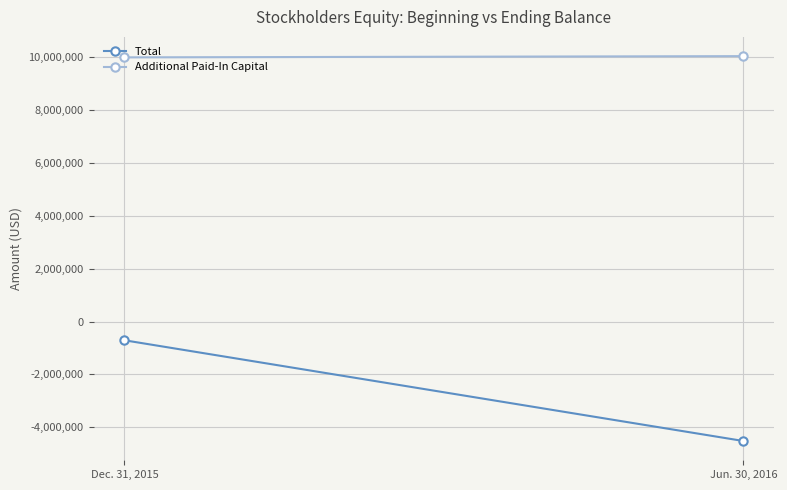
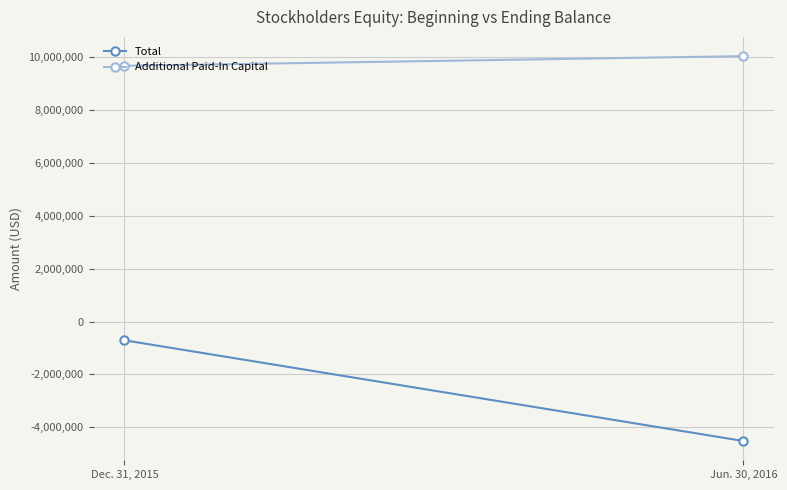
Additional Paid-In Capital, Dec. 31, 2015: 10,000,000 -> 9,700,000
